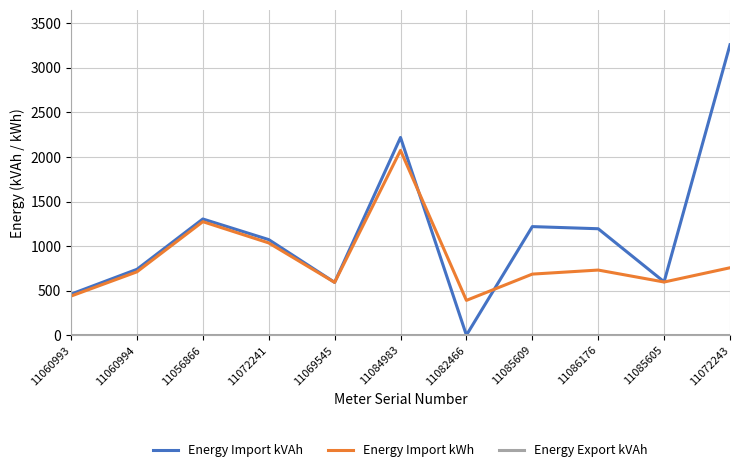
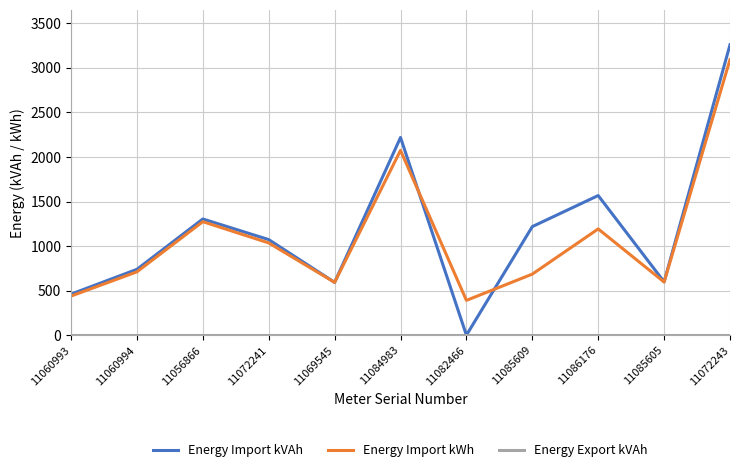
Energy Import kVAh, 11086176: 1200 -> 1600
Energy Import kWh, 11086176: 700 -> 1200
Energy Import kWh, 11072243: 800 -> 3100
